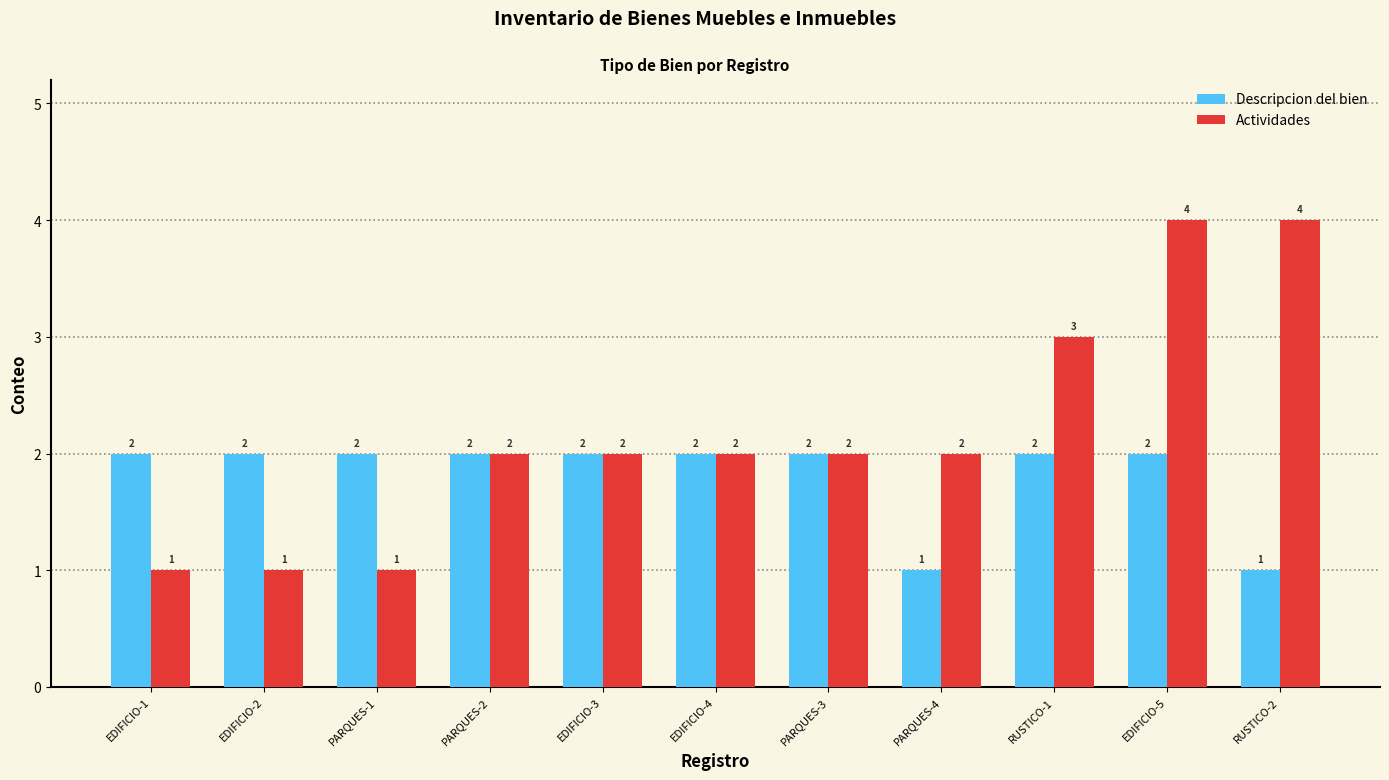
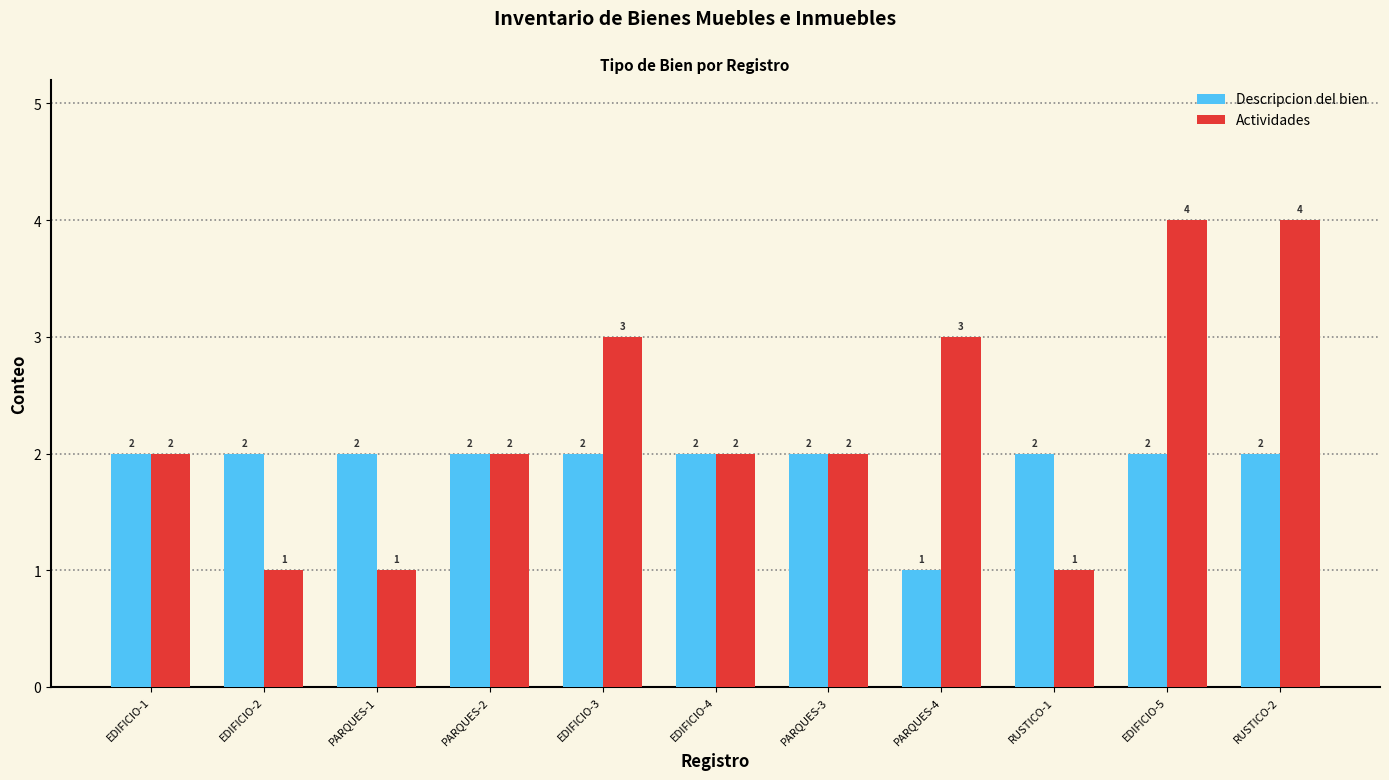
Actividades, EDIFICIO-1: 1 -> 2
Actividades, EDIFICIO-3: 2 -> 3
Actividades, PARQUES-4: 2 -> 3
Actividades, RUSTICO-1: 3 -> 1
Descripcion del bien, RUSTICO-2: 1 -> 2
